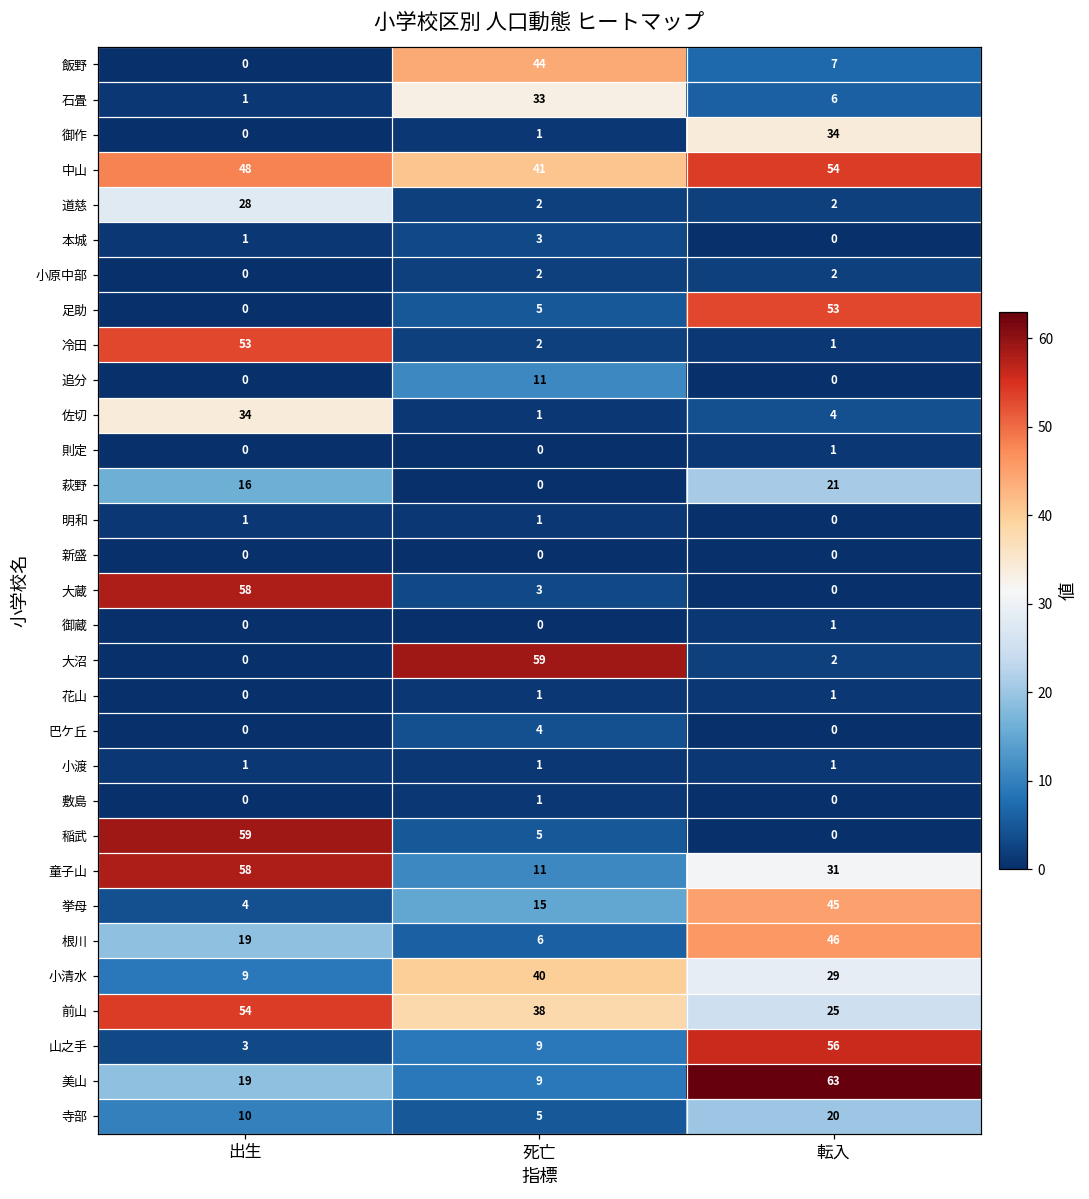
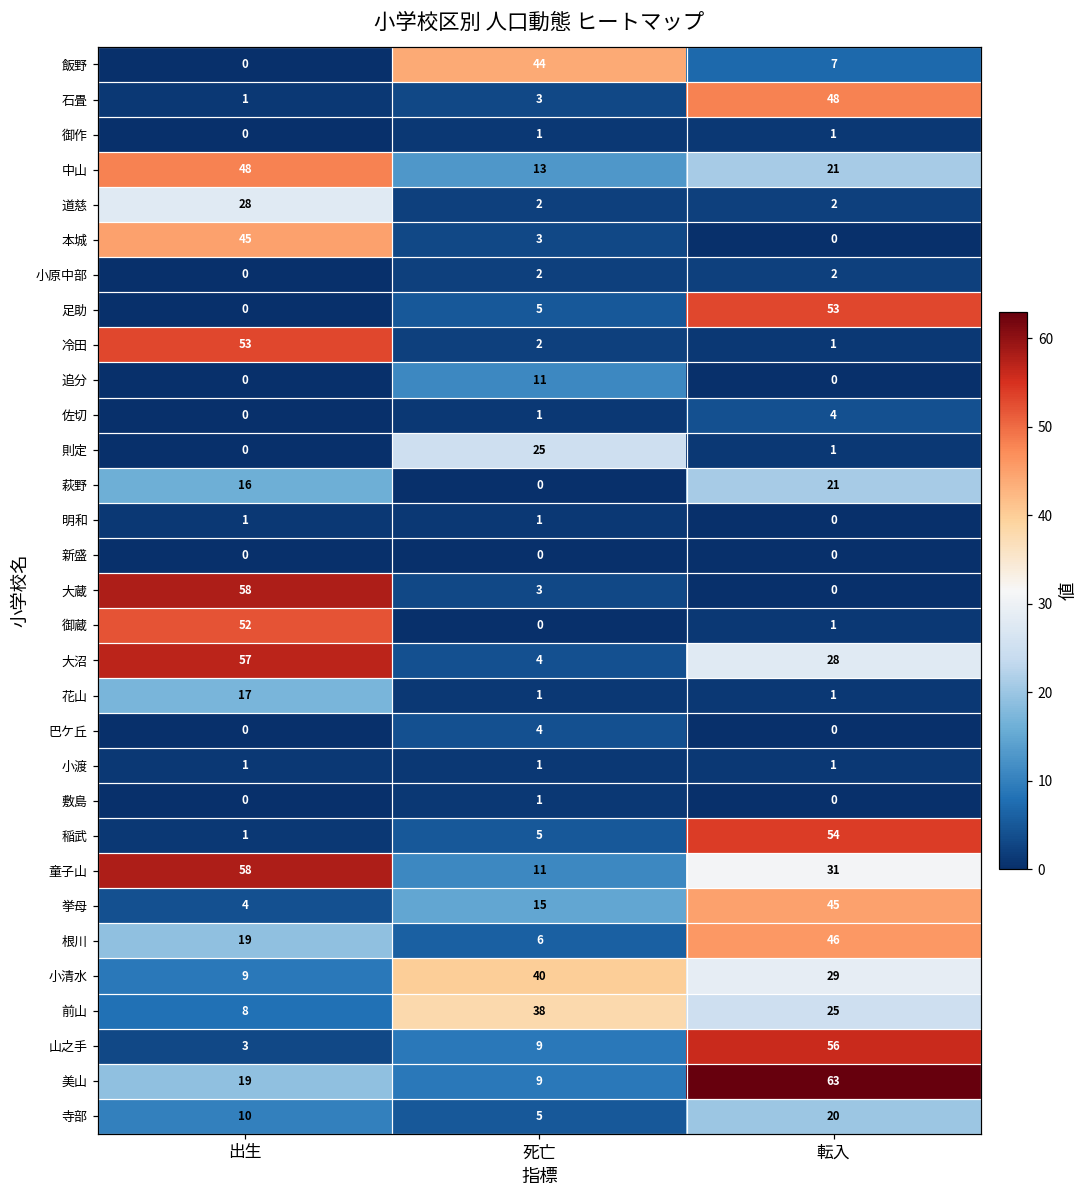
石畳, 死亡: 33 -> 3
石畳, 転入: 6 -> 48
御作, 転入: 34 -> 1
中山, 死亡: 41 -> 13
中山, 転入: 54 -> 21
本城, 出生: 1 -> 45
佐切, 出生: 34 -> 0
則定, 死亡: 0 -> 25
御蔵, 出生: 0 -> 52
大沼, 出生: 0 -> 57
大沼, 死亡: 59 -> 4
大沼, 転入: 2 -> 28
花山, 出生: 0 -> 17
稲武, 出生: 59 -> 1
稲武, 転入: 0 -> 54
前山, 出生: 54 -> 8
